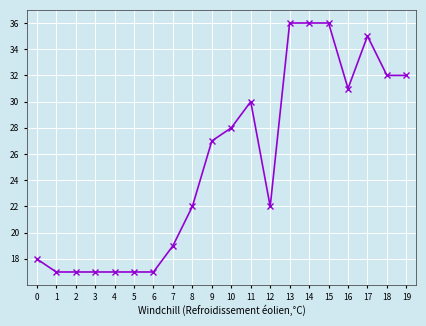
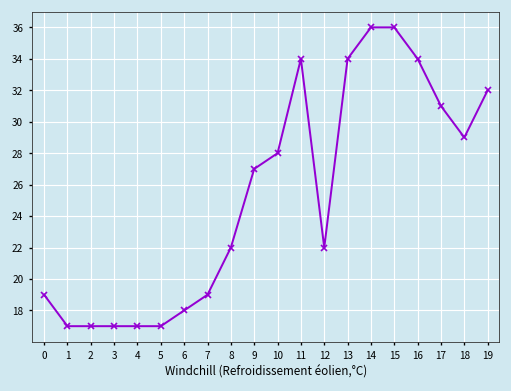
0: 18 -> 19
6: 17 -> 18
11: 30 -> 34
13: 36 -> 34
16: 31 -> 34
17: 35 -> 31
18: 32 -> 29
